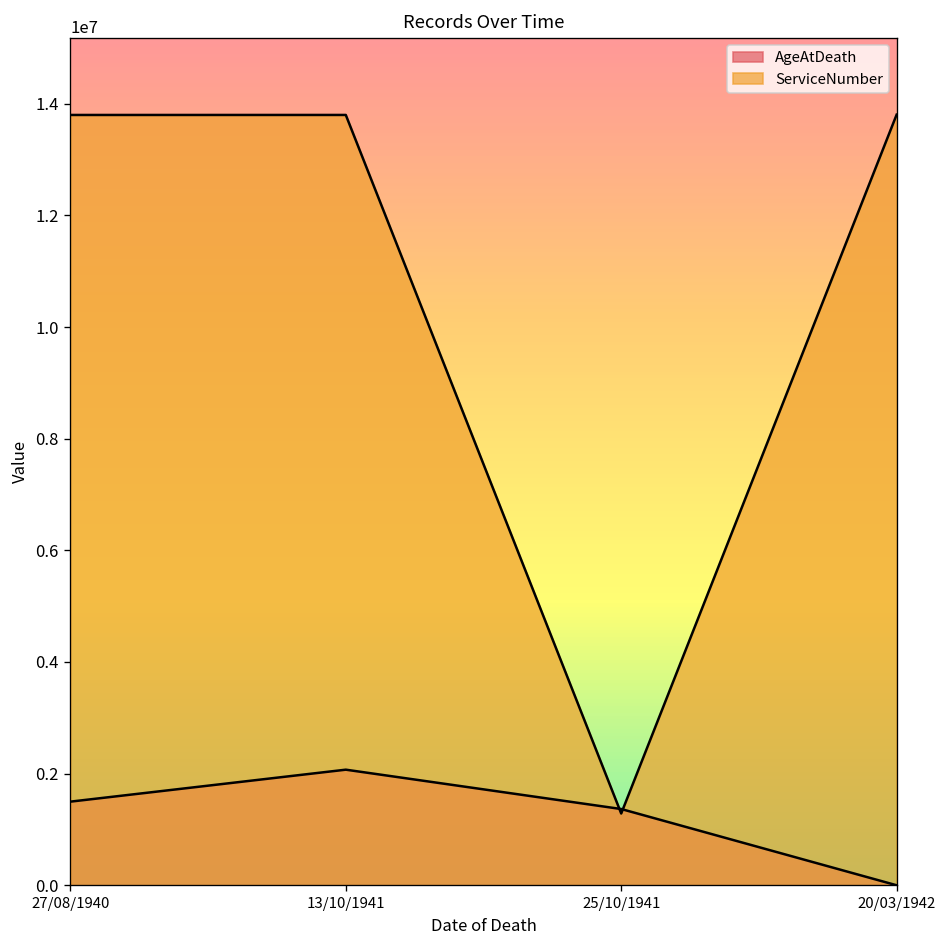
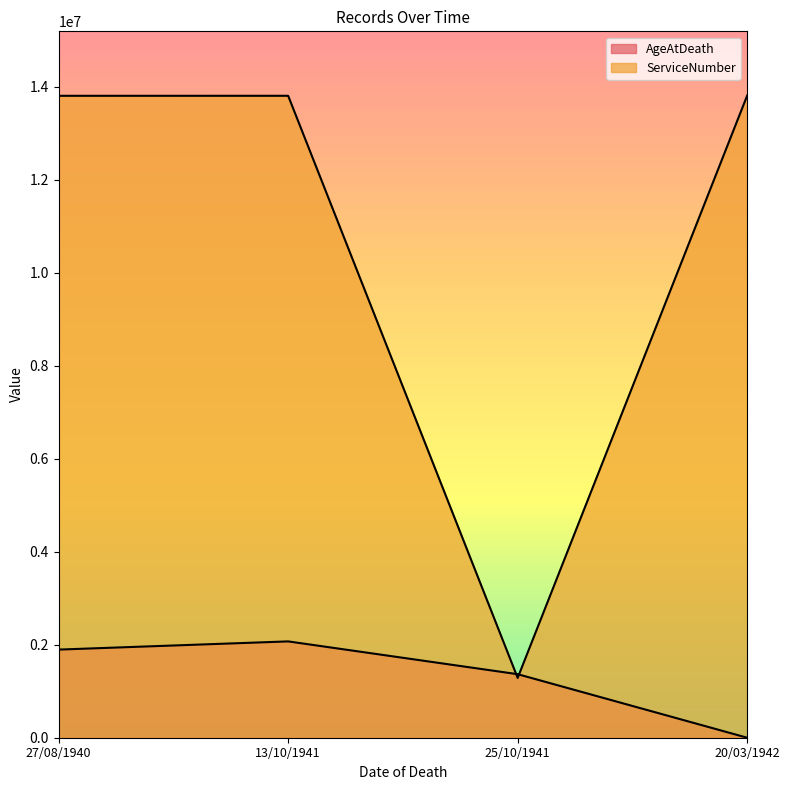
AgeAtDeath, 27/08/1940: 1500000 -> 1900000
